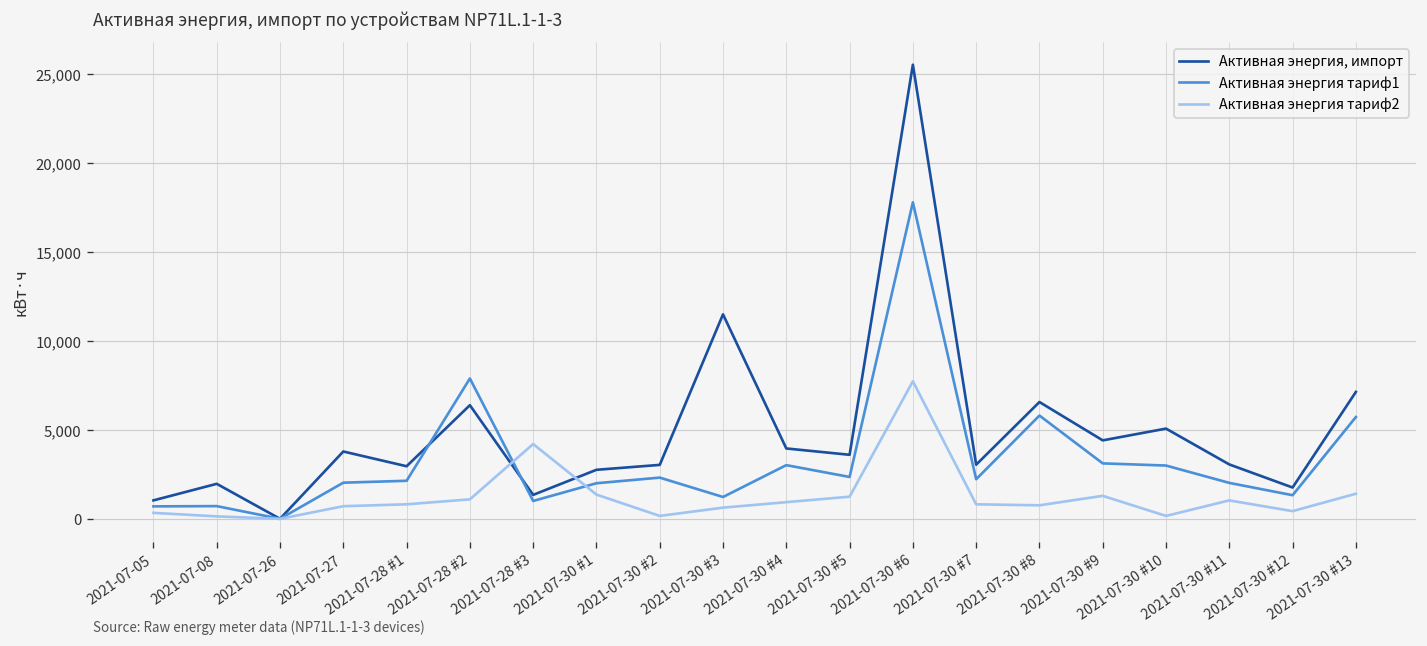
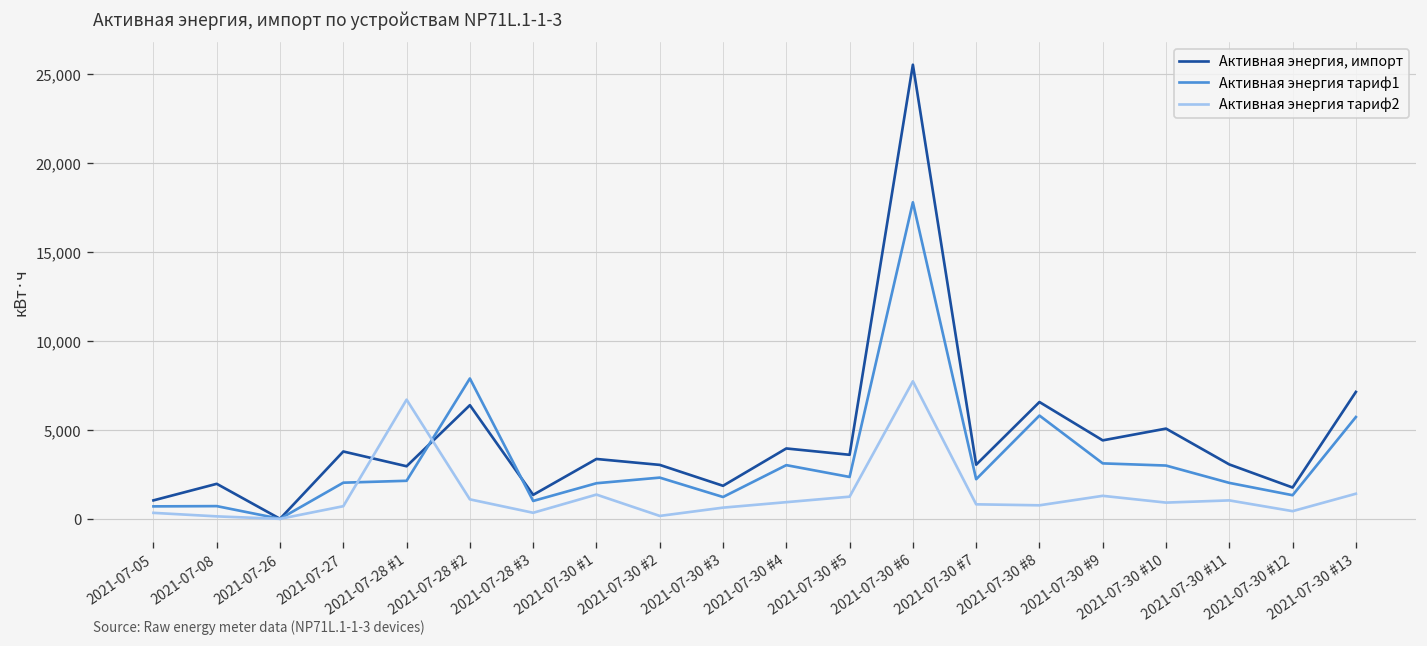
Активная энергия тариф2, 2021-07-28 #1: 800 -> 6,700
Активная энергия тариф2, 2021-07-28 #3: 4,200 -> 300
Активная энергия, импорт, 2021-07-30 #1: 2,800 -> 3,400
Активная энергия, импорт, 2021-07-30 #3: 11,500 -> 1,900
Активная энергия тариф2, 2021-07-30 #10: 200 -> 900
